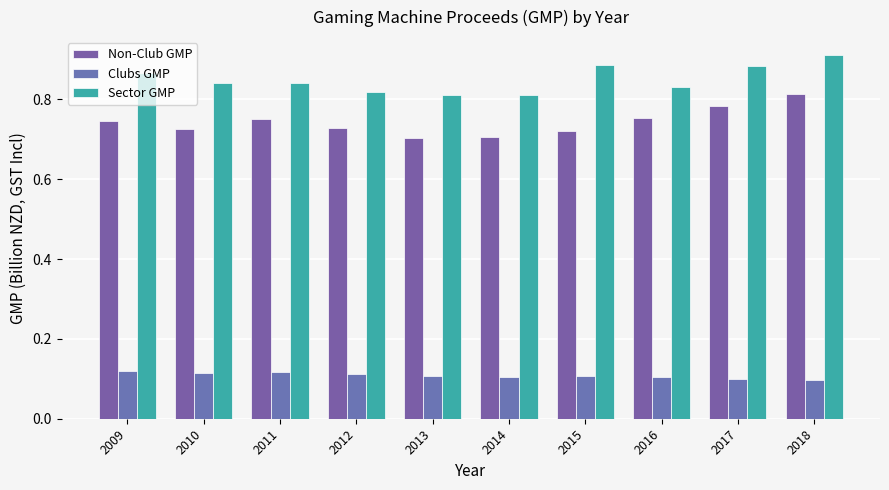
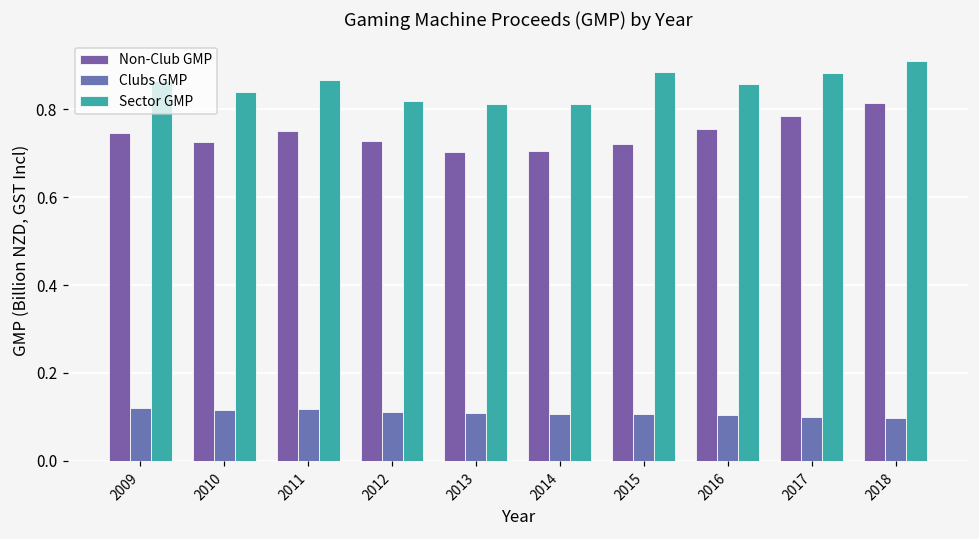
Sector GMP, 2011: 0.84 -> 0.87
Sector GMP, 2016: 0.83 -> 0.86
